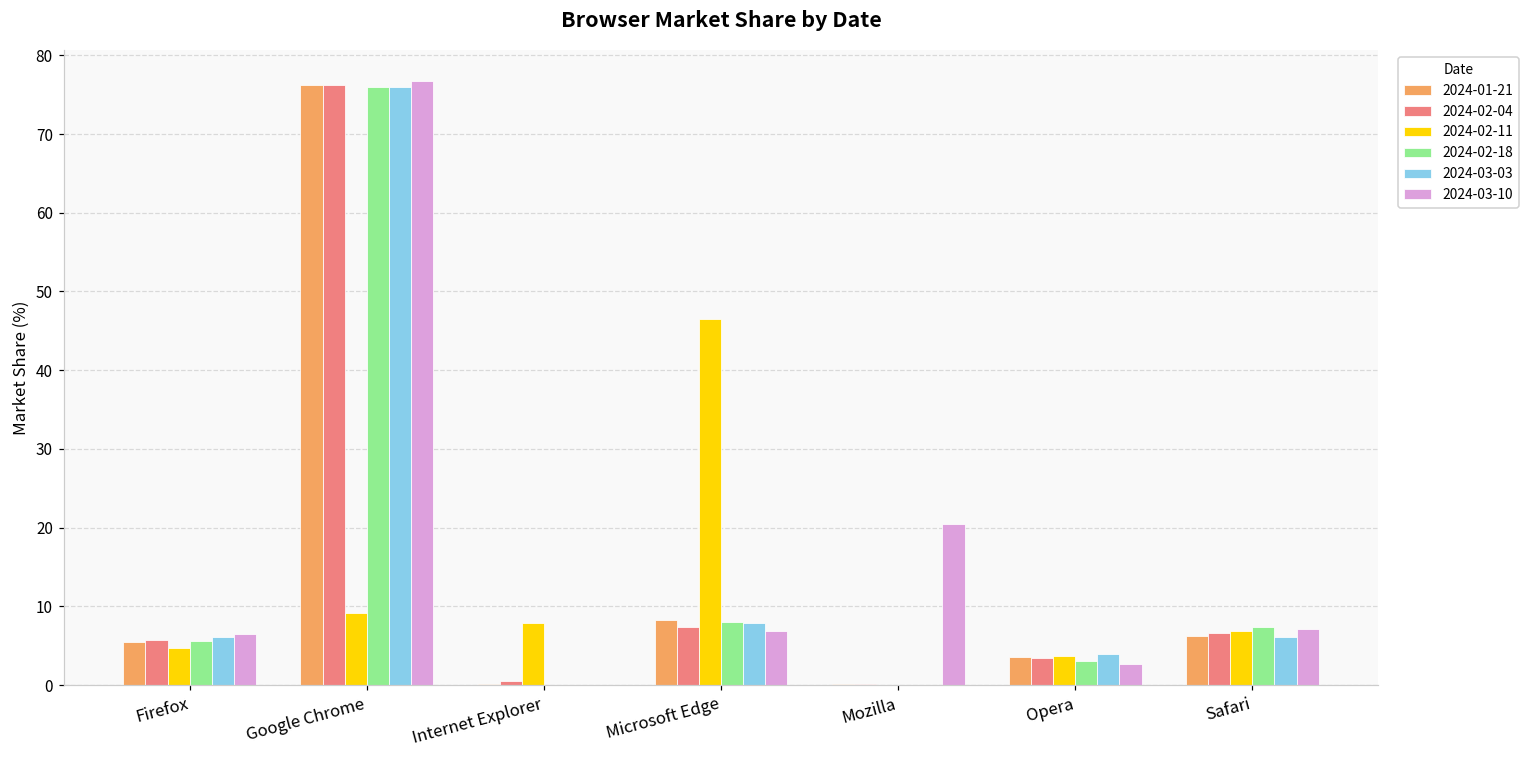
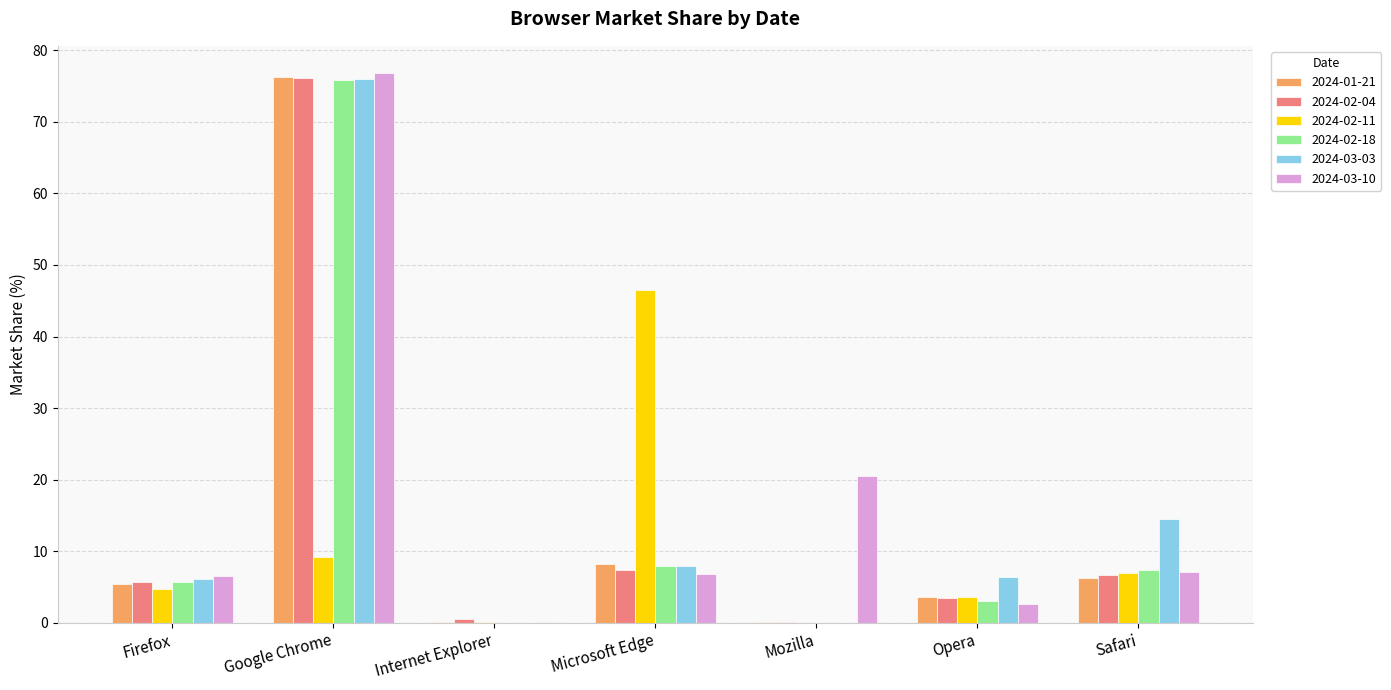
2024-02-11, Internet Explorer: 8 -> 0
2024-03-03, Opera: 4 -> 6
2024-03-03, Safari: 6 -> 14
